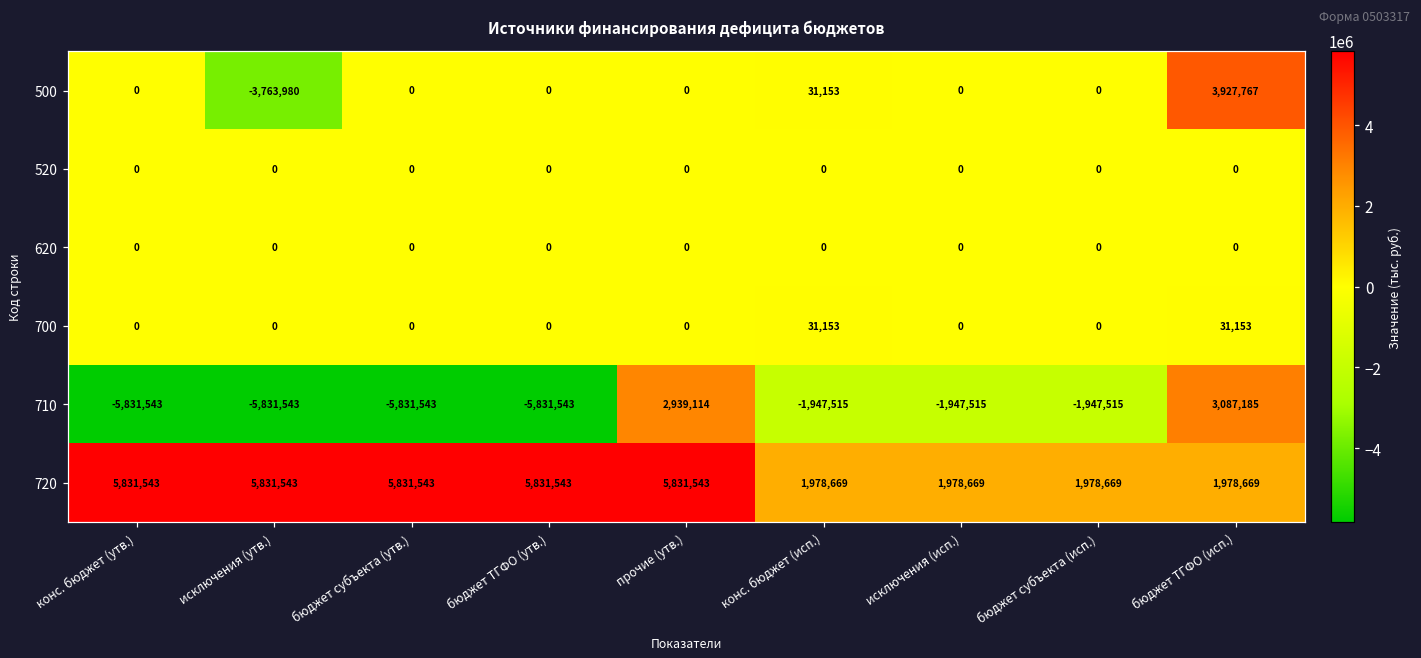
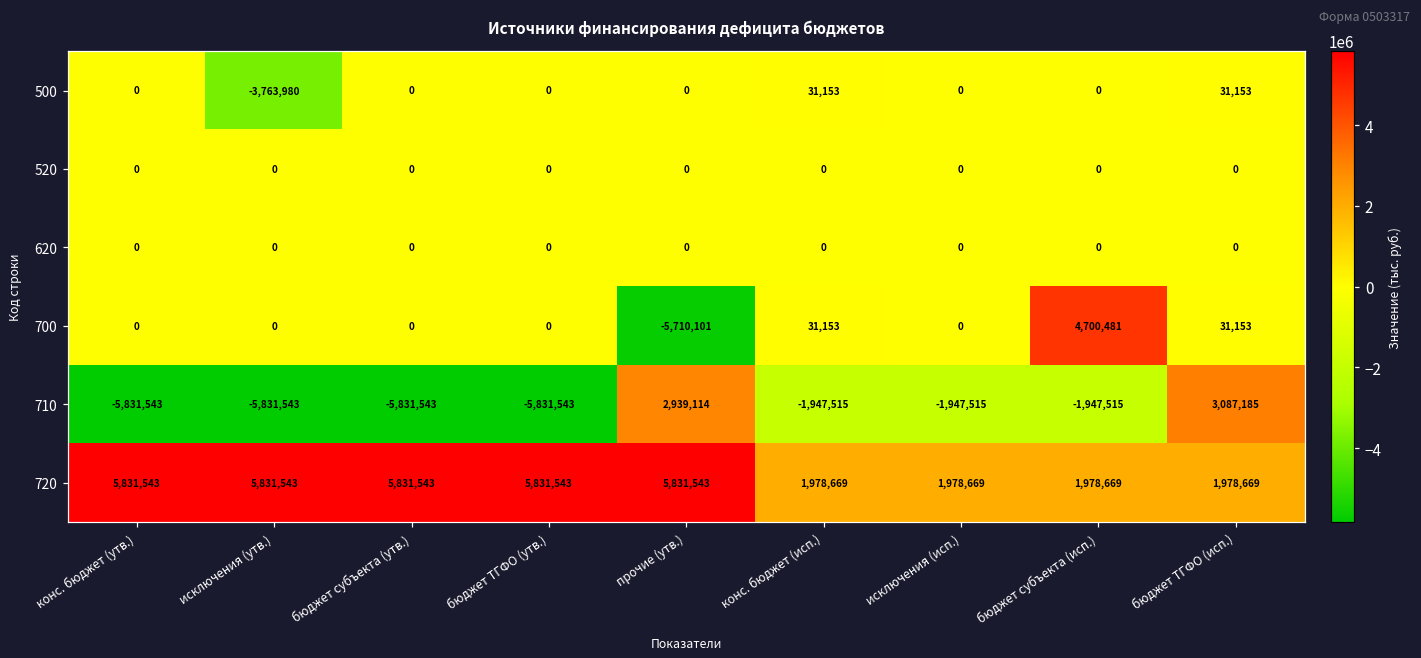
500, бюджет ТГФО (исп.): 3,927,767 -> 31,153
700, прочие (утв.): 0 -> -5,710,101
700, бюджет субъекта (исп.): 0 -> 4,700,481
